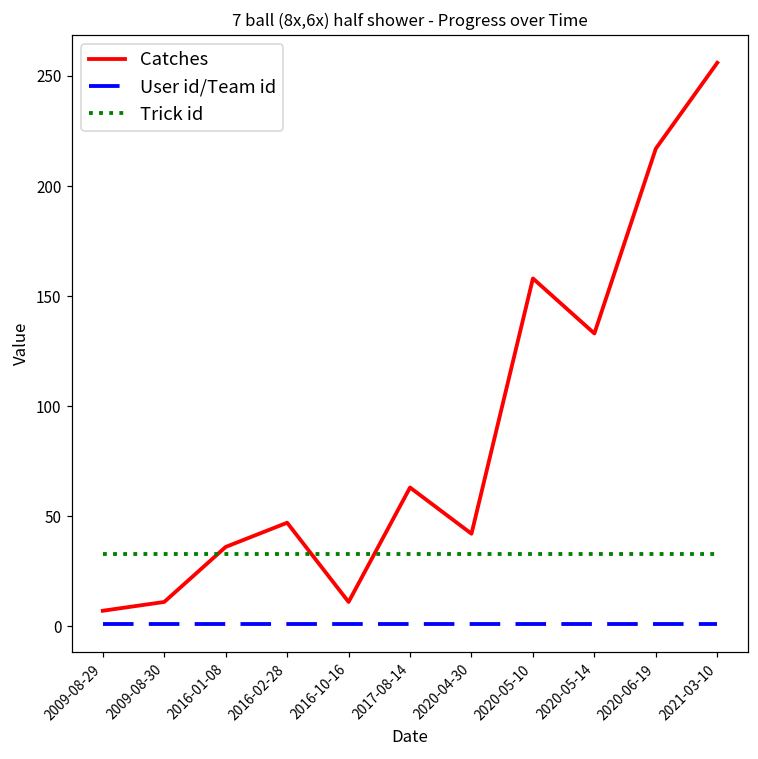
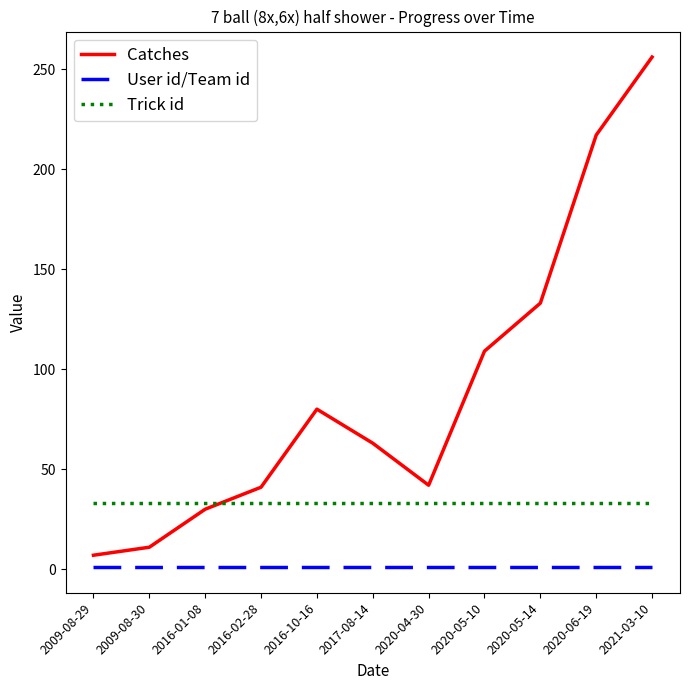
Catches, 2016-01-08: 36 -> 30
Catches, 2016-02-28: 47 -> 41
Catches, 2016-10-16: 11 -> 80
Catches, 2020-05-10: 158 -> 109
